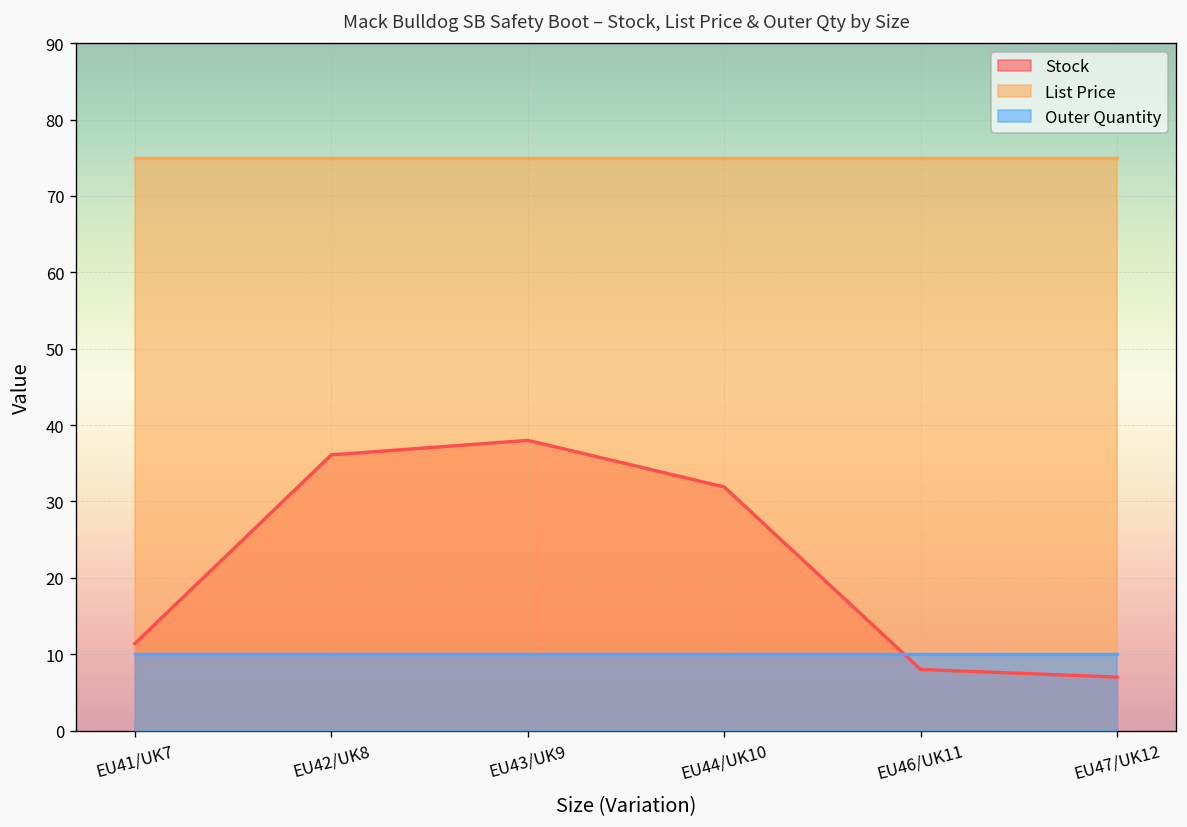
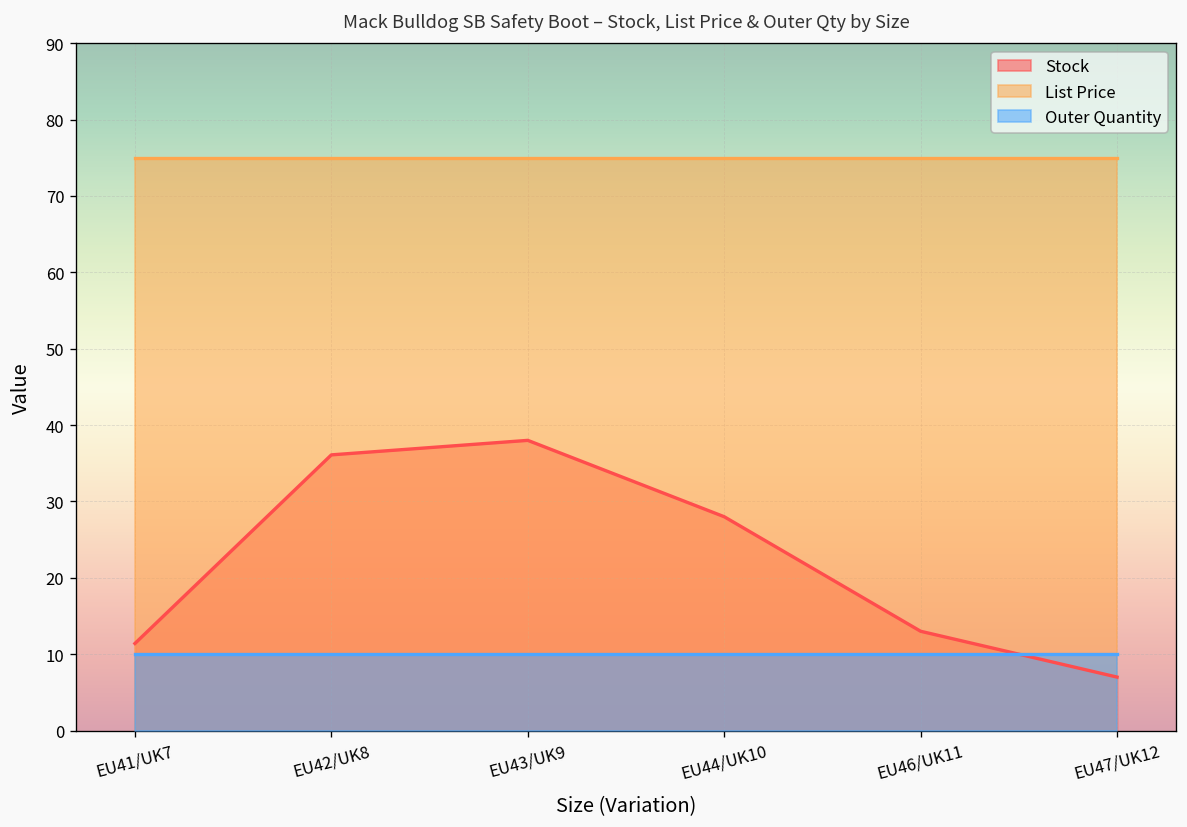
Stock, EU44/UK10: 32 -> 28
Stock, EU46/UK11: 8 -> 13
